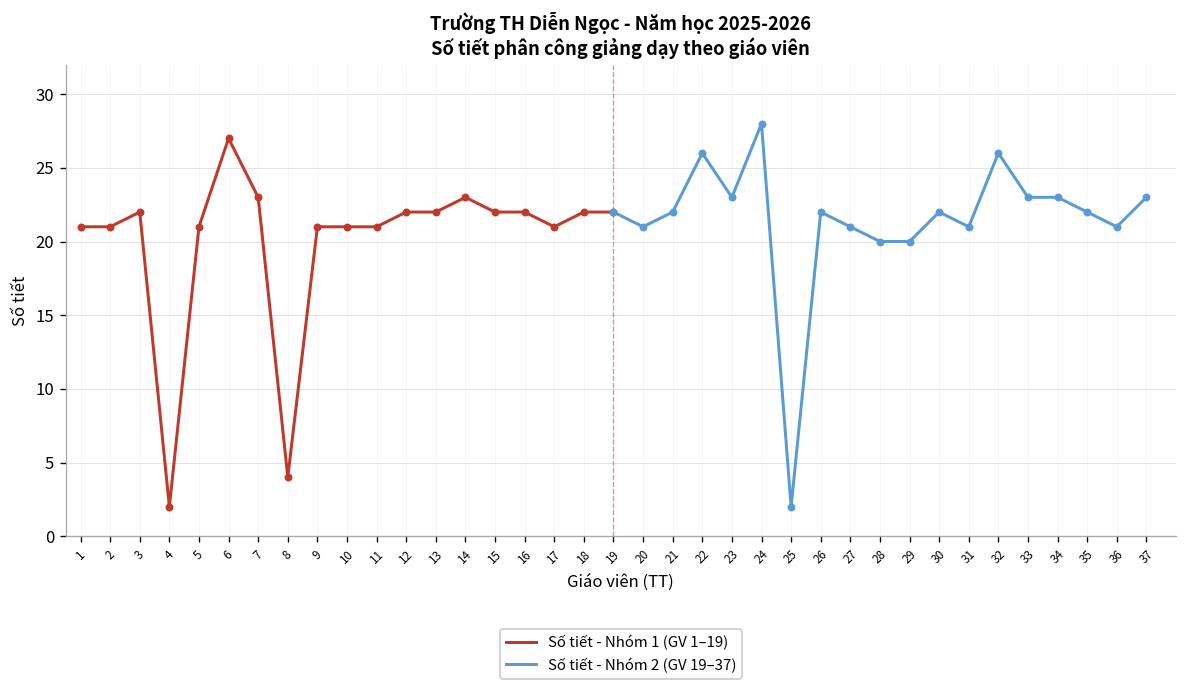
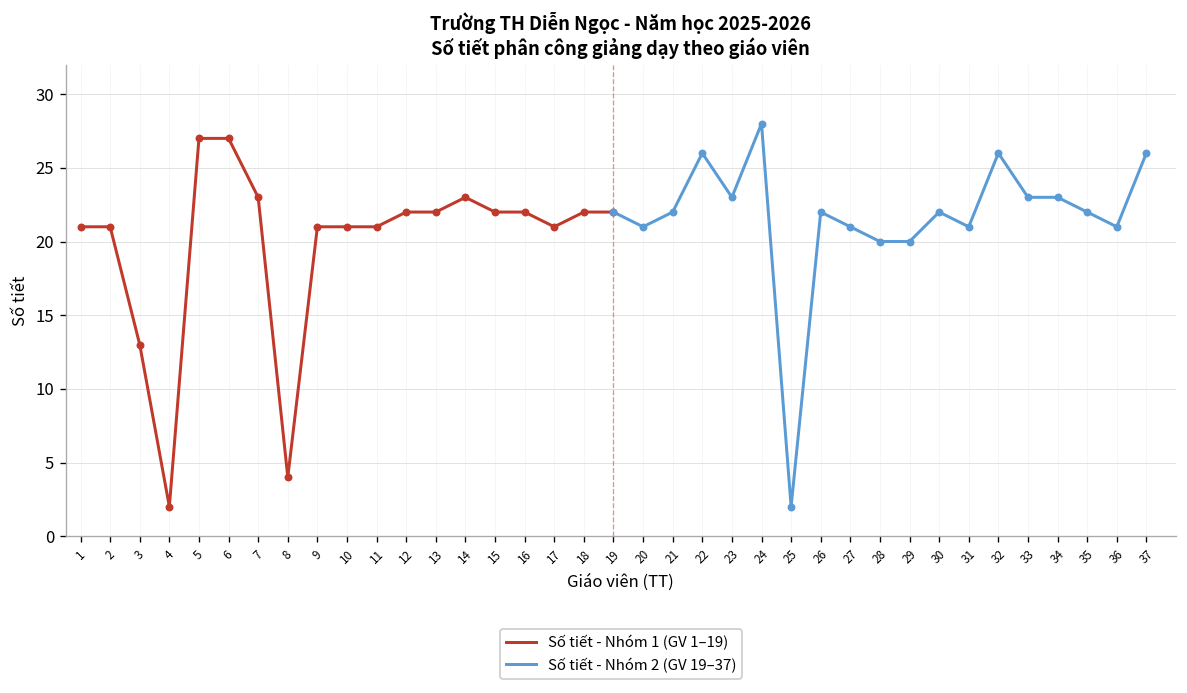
Số tiết - Nhóm 1 (GV 1–19), 3: 22 -> 13
Số tiết - Nhóm 1 (GV 1–19), 5: 21 -> 27
Số tiết - Nhóm 2 (GV 19–37), 37: 23 -> 26
